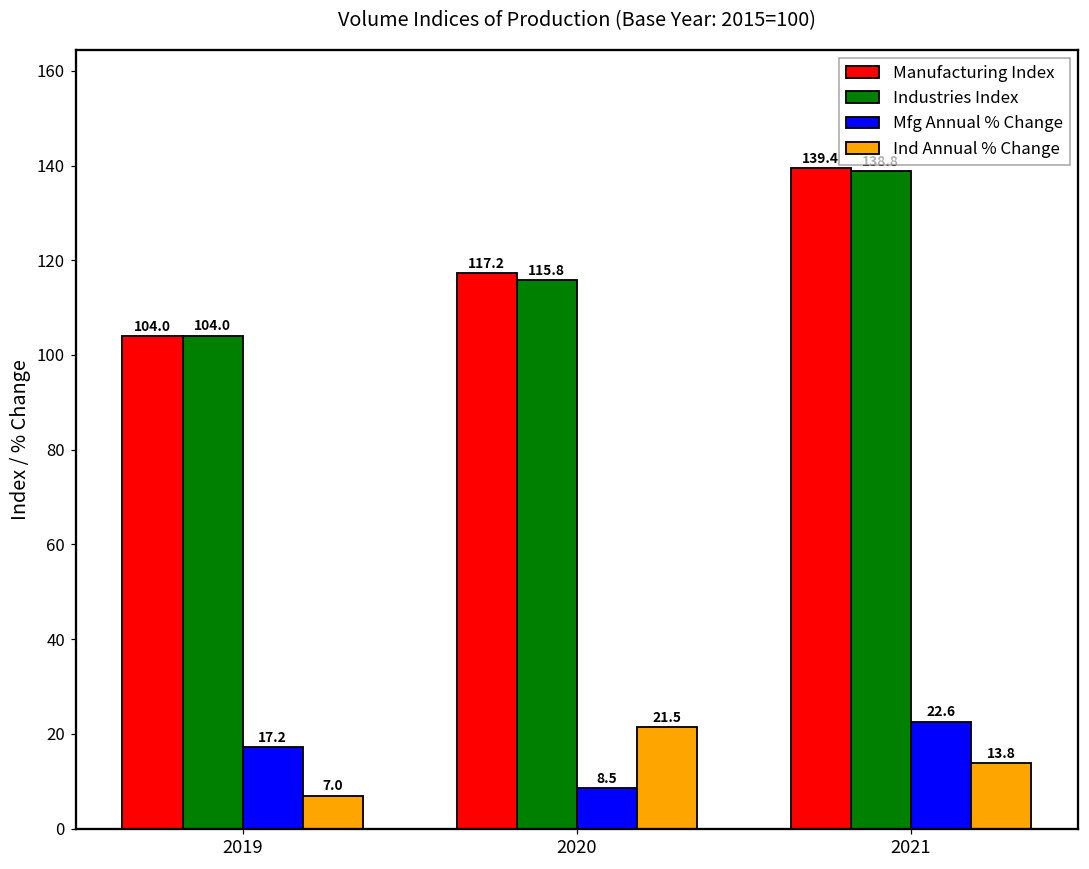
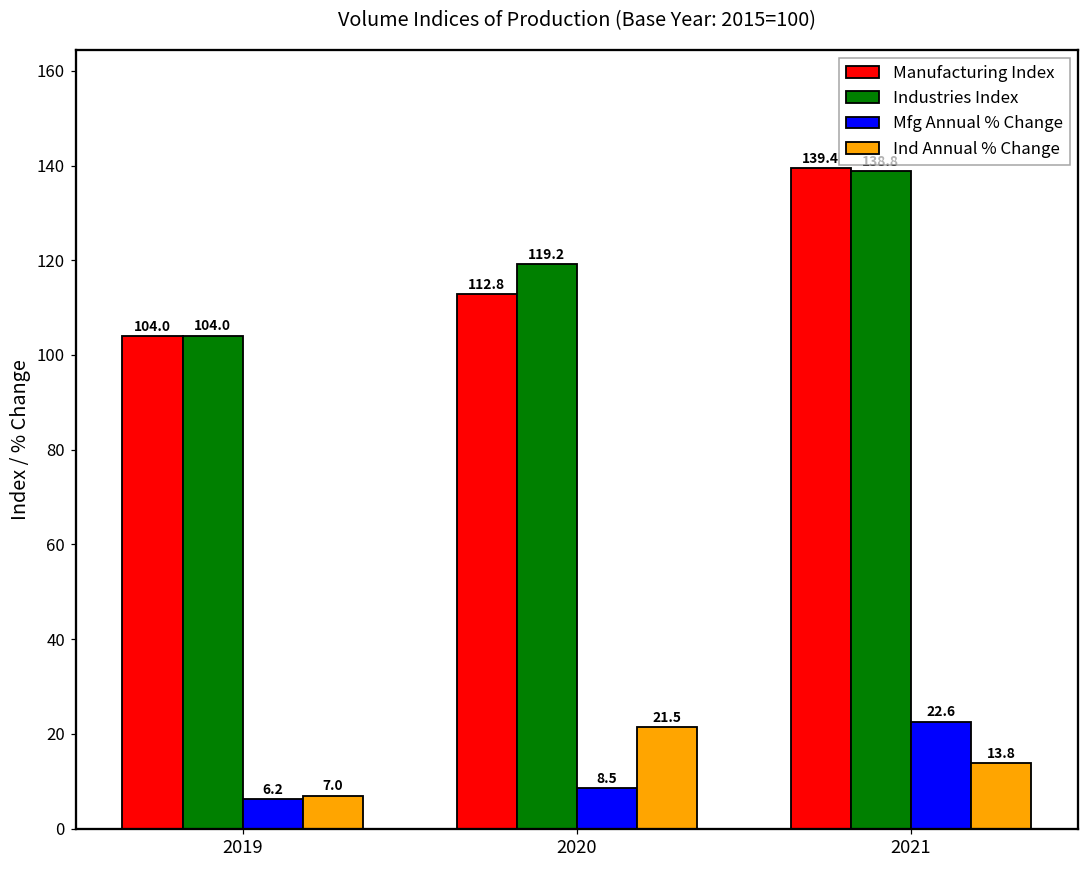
Mfg Annual % Change, 2019: 17.2 -> 6.2
Manufacturing Index, 2020: 117.2 -> 112.8
Industries Index, 2020: 115.8 -> 119.2
